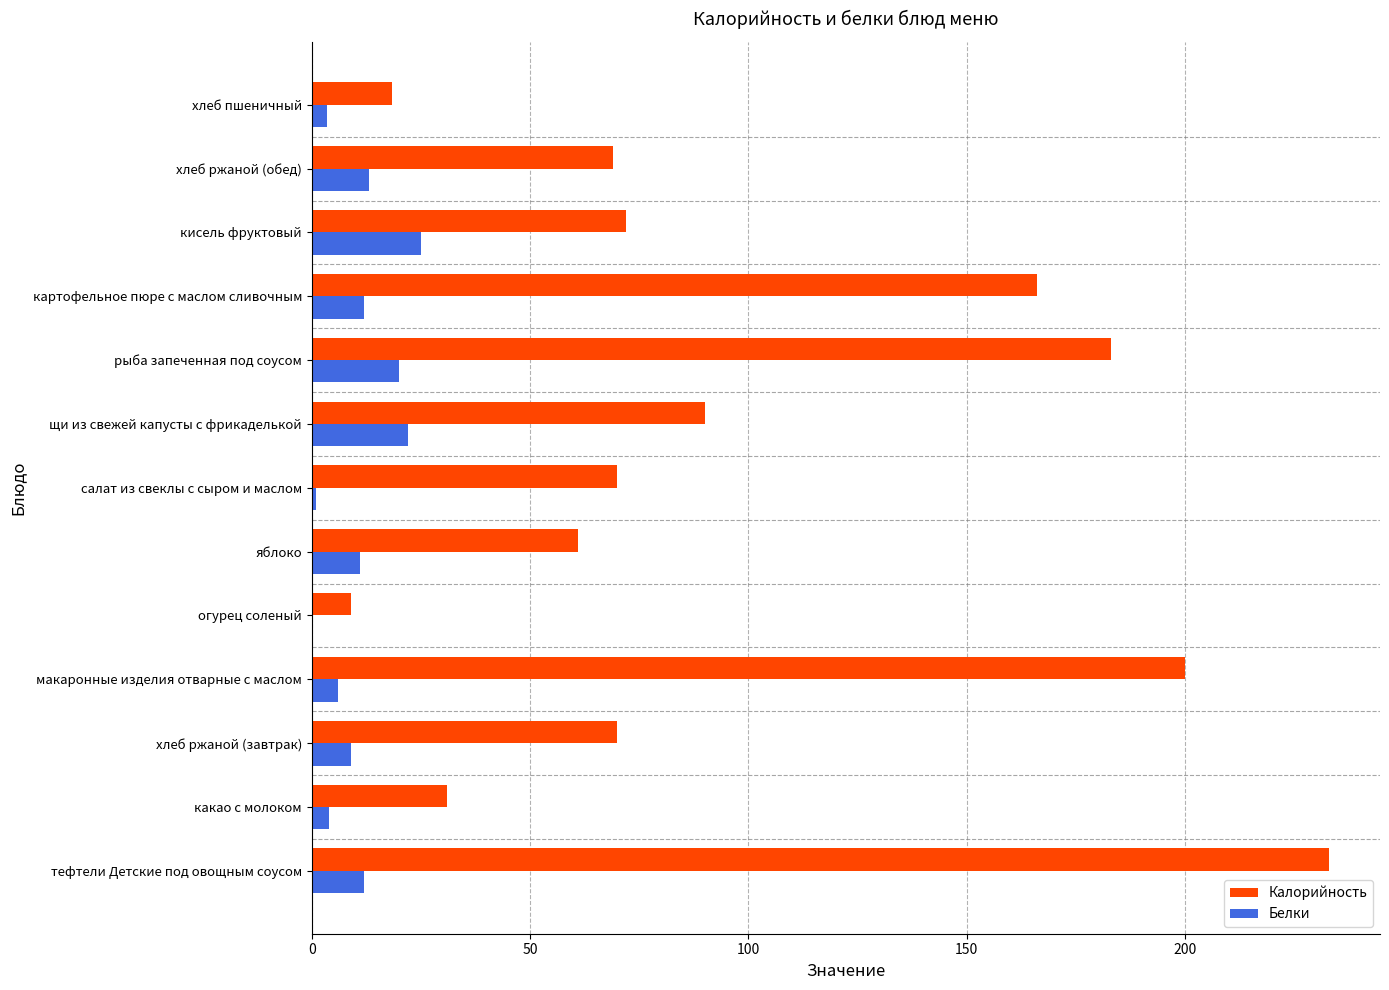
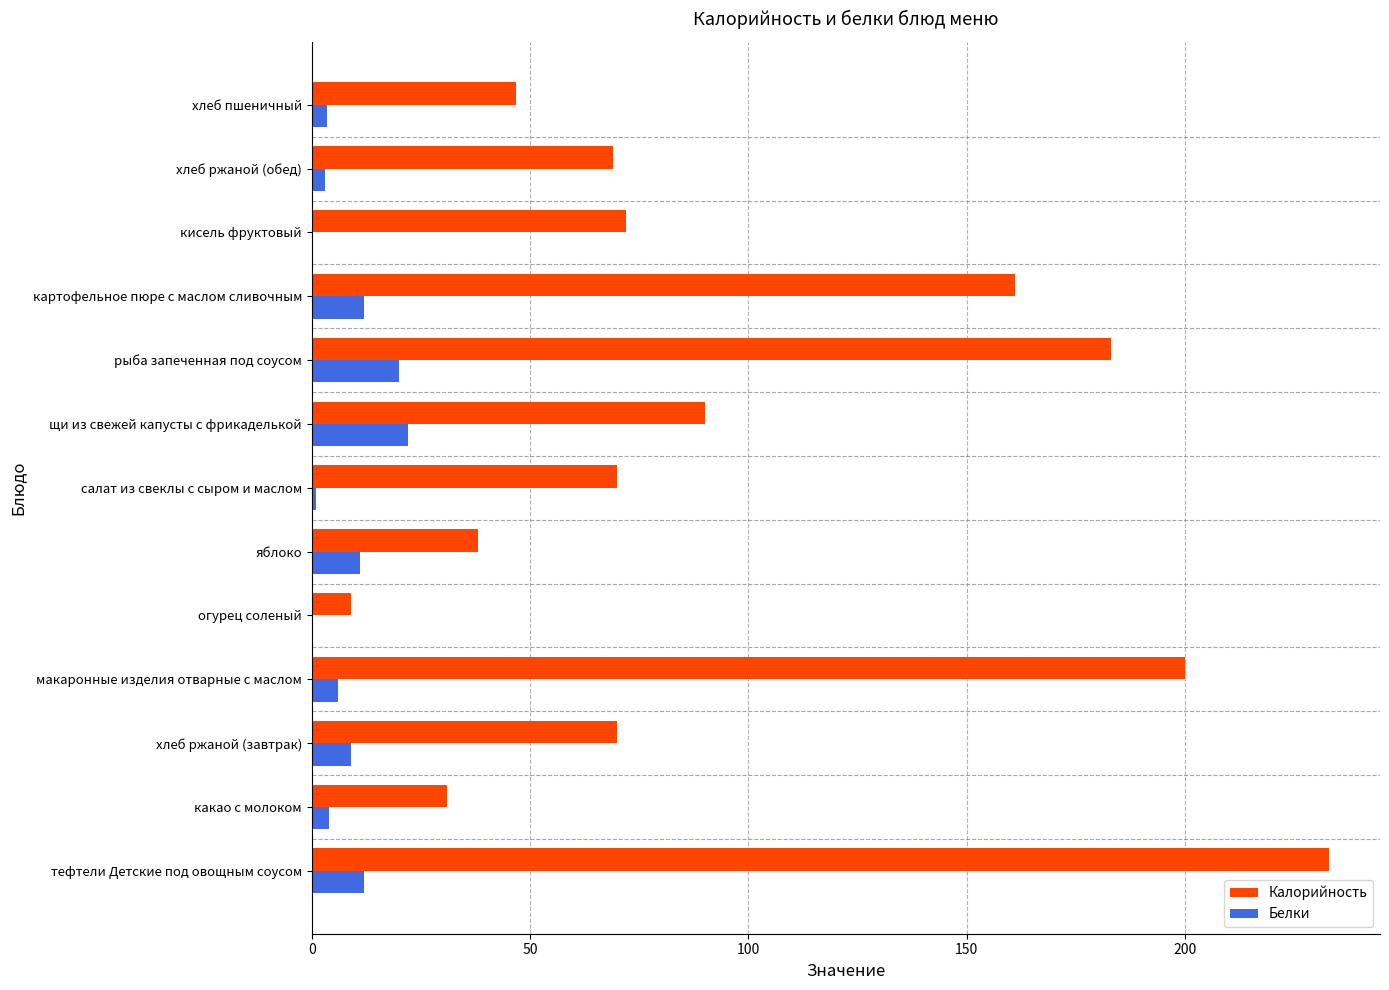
Калорийность, хлеб пшеничный: 18 -> 47
Белки, хлеб ржаной (обед): 13 -> 3
Белки, кисель фруктовый: 25 -> 0
Калорийность, картофельное пюре с маслом сливочным: 166 -> 161
Калорийность, яблоко: 61 -> 38
